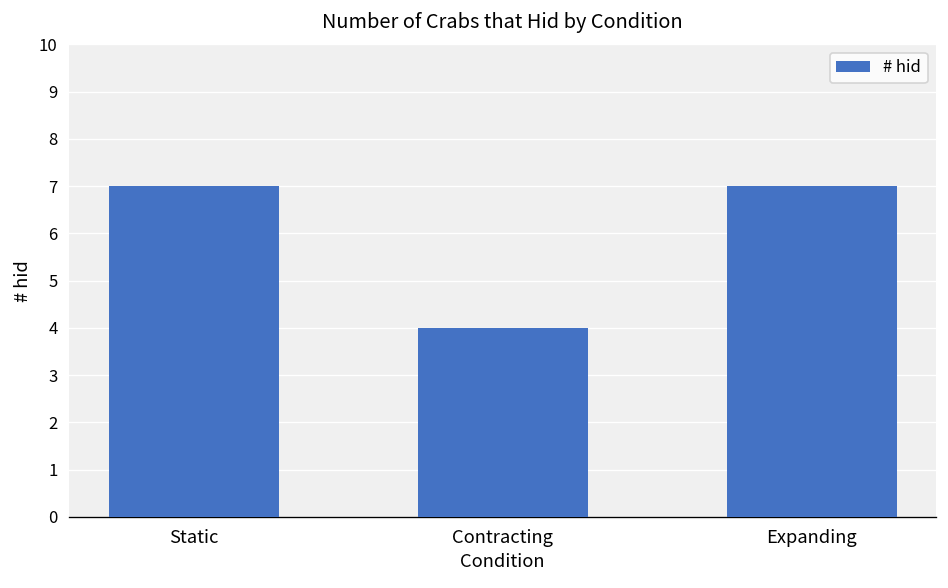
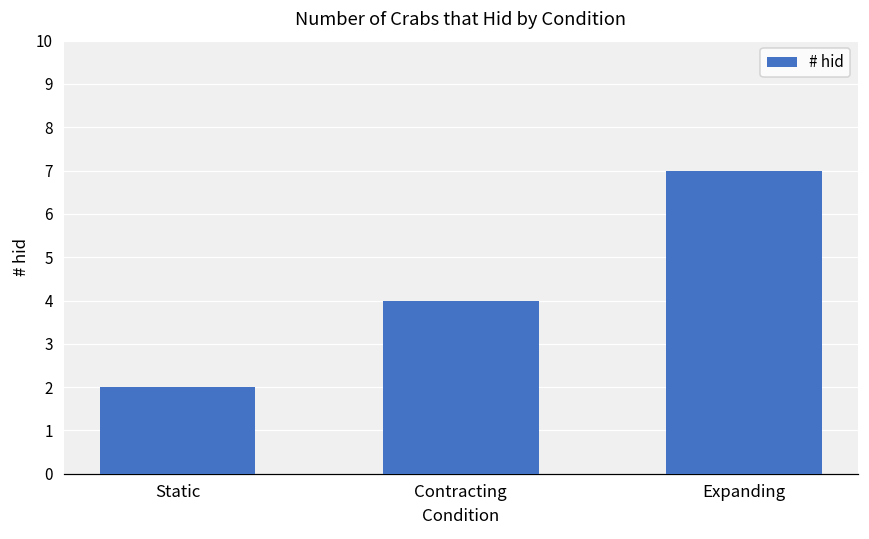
Static: 7 -> 2
